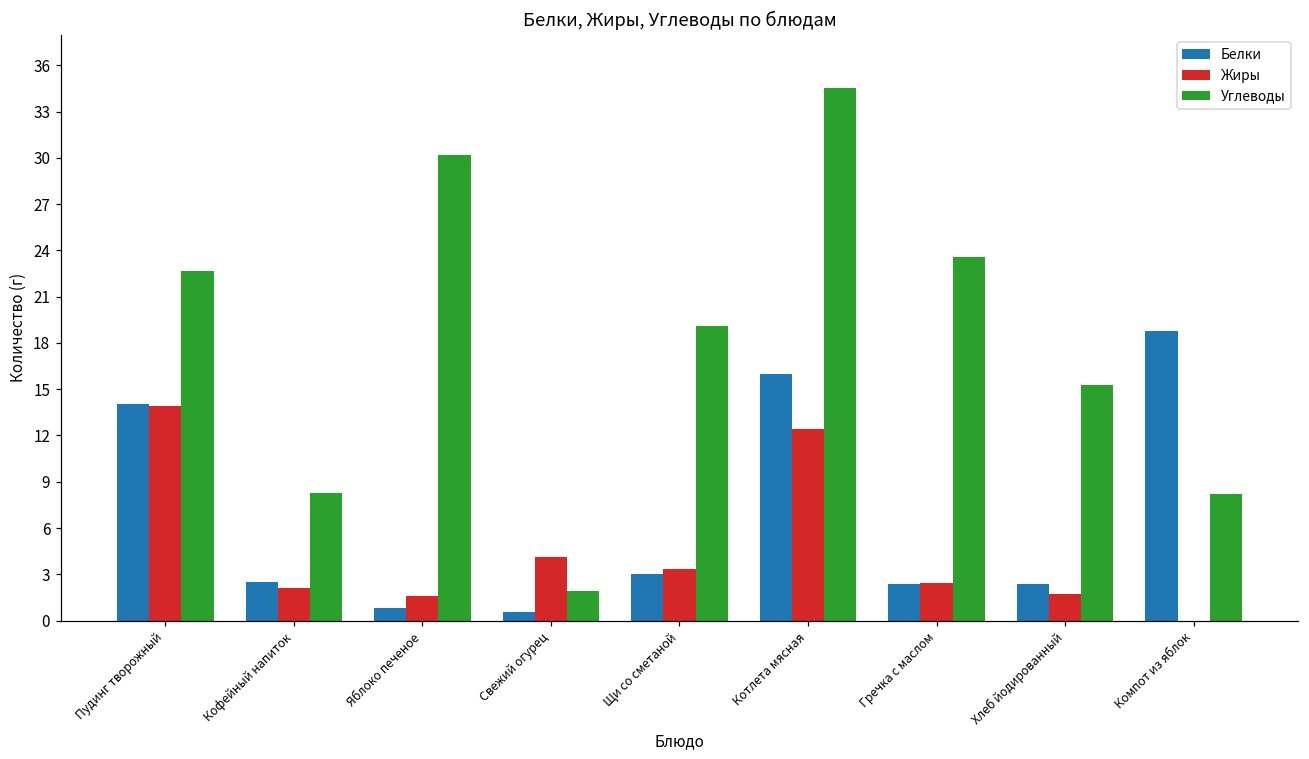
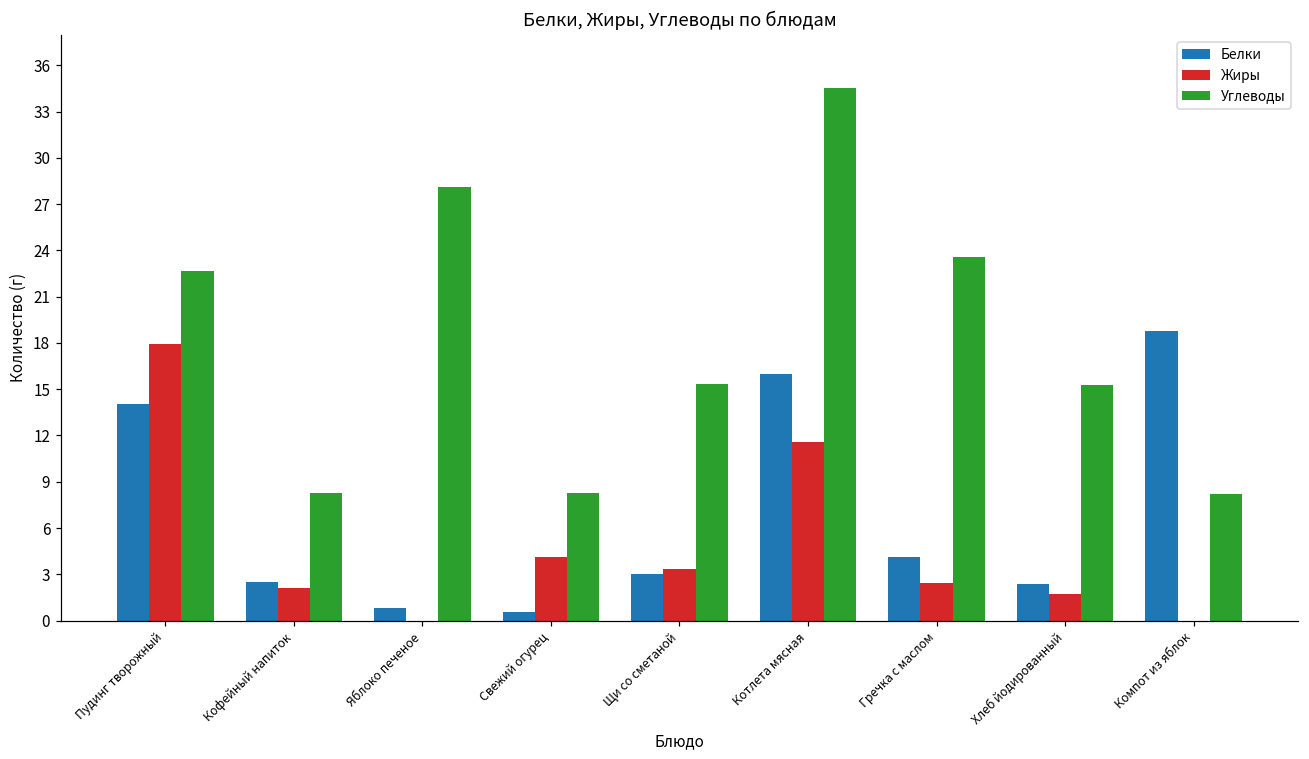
Жиры, Пудинг творожный: 13.9 -> 17.9
Жиры, Яблоко печеное: 1.6 -> 0.0
Углеводы, Яблоко печеное: 30.2 -> 28.1
Углеводы, Свежий огурец: 1.9 -> 8.3
Углеводы, Щи со сметаной: 19.1 -> 15.3
Жиры, Котлета мясная: 12.4 -> 11.6
Белки, Гречка с маслом: 2.4 -> 4.1
